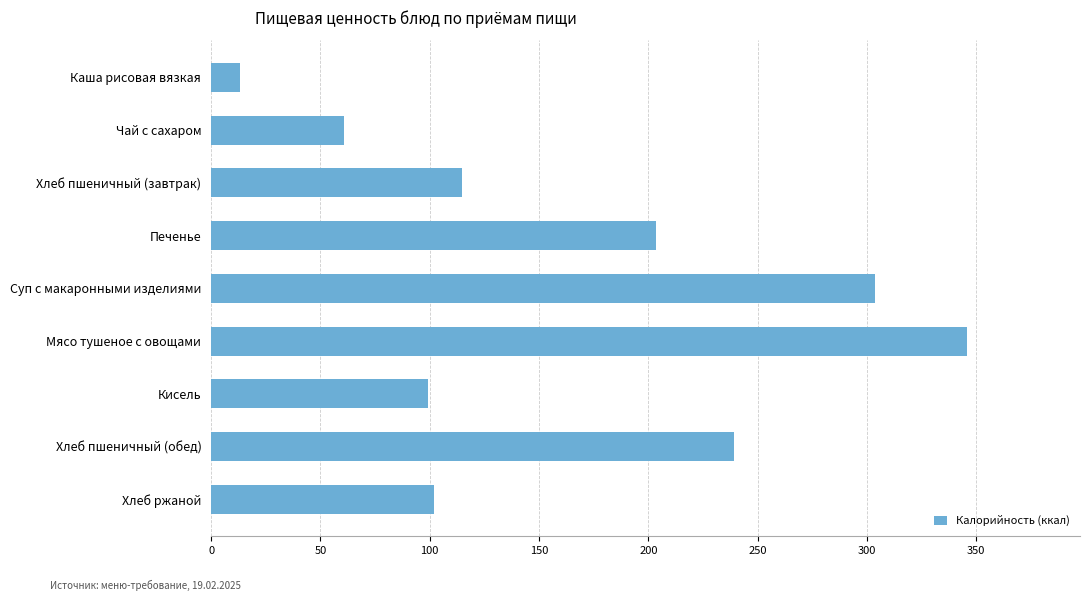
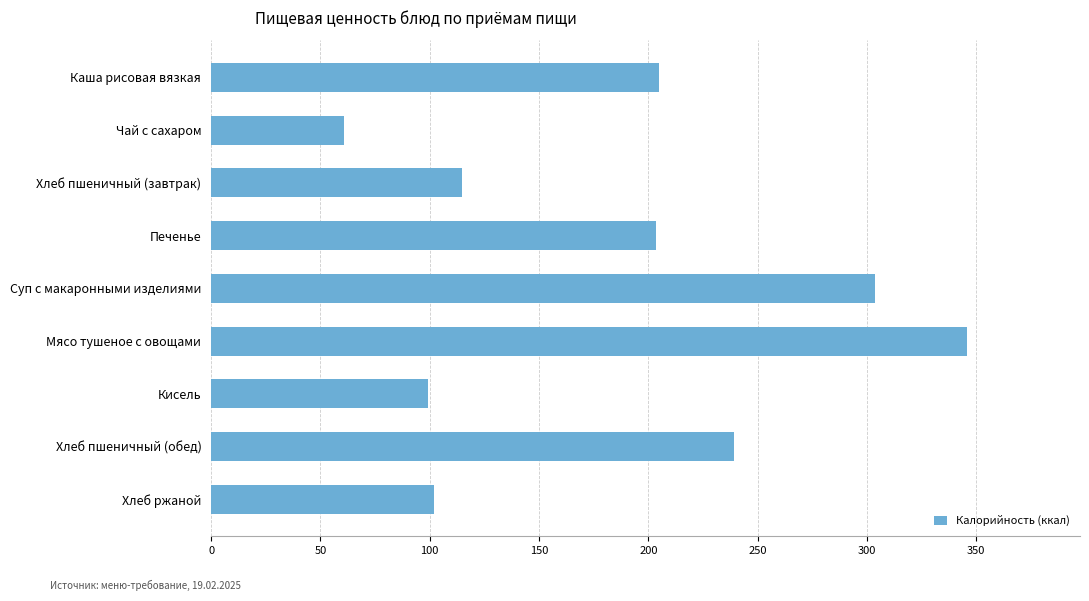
Каша рисовая вязкая: 13 -> 205
